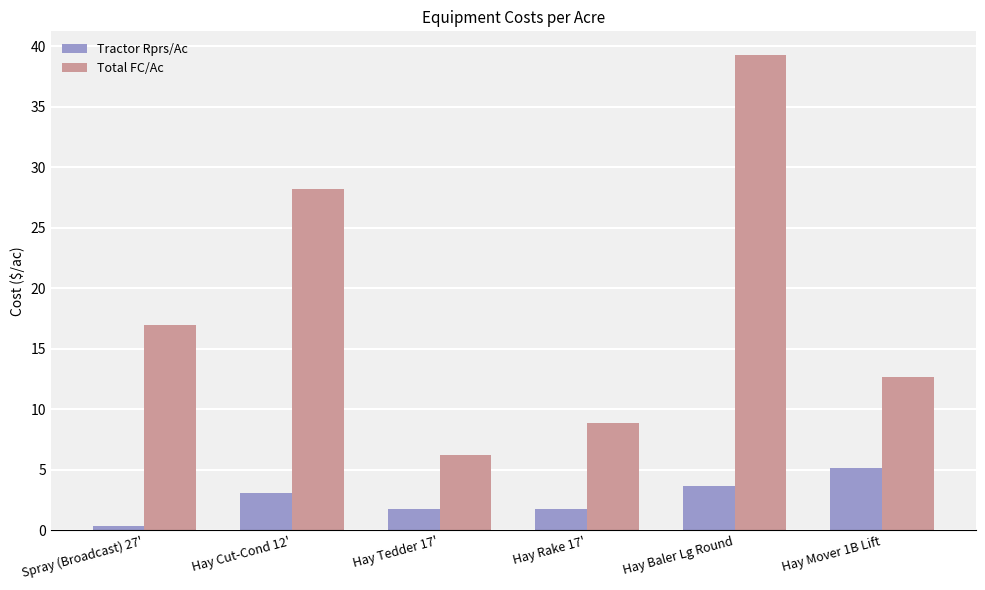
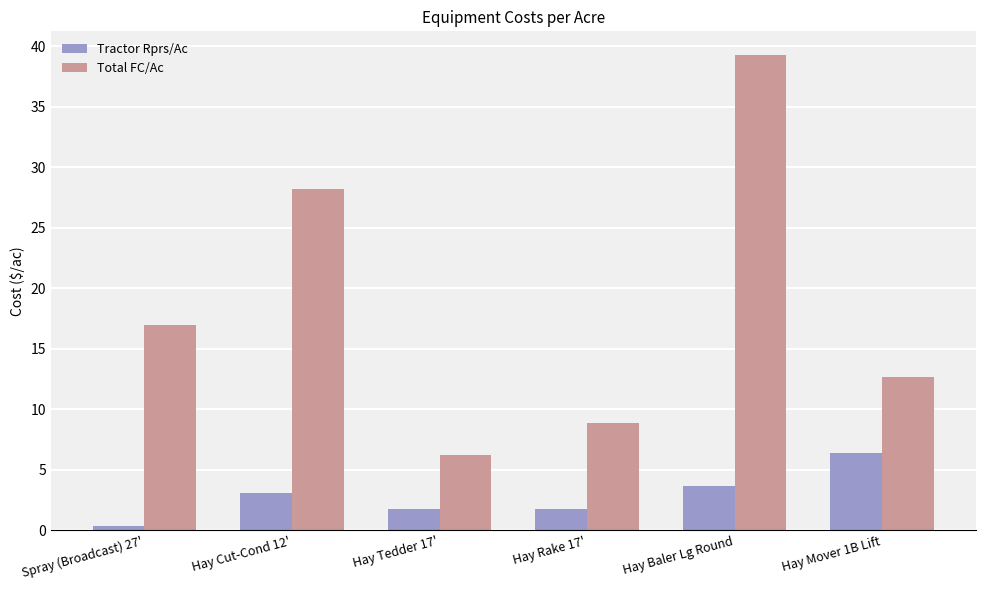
Tractor Rprs/Ac, Hay Mover 1B Lift: 5.2 -> 6.4
